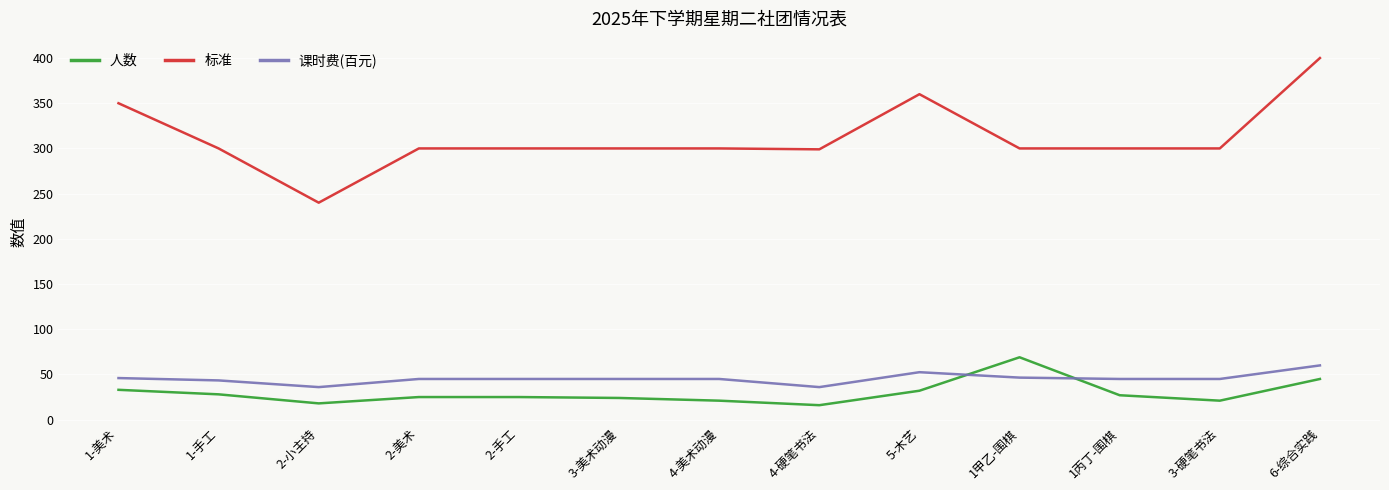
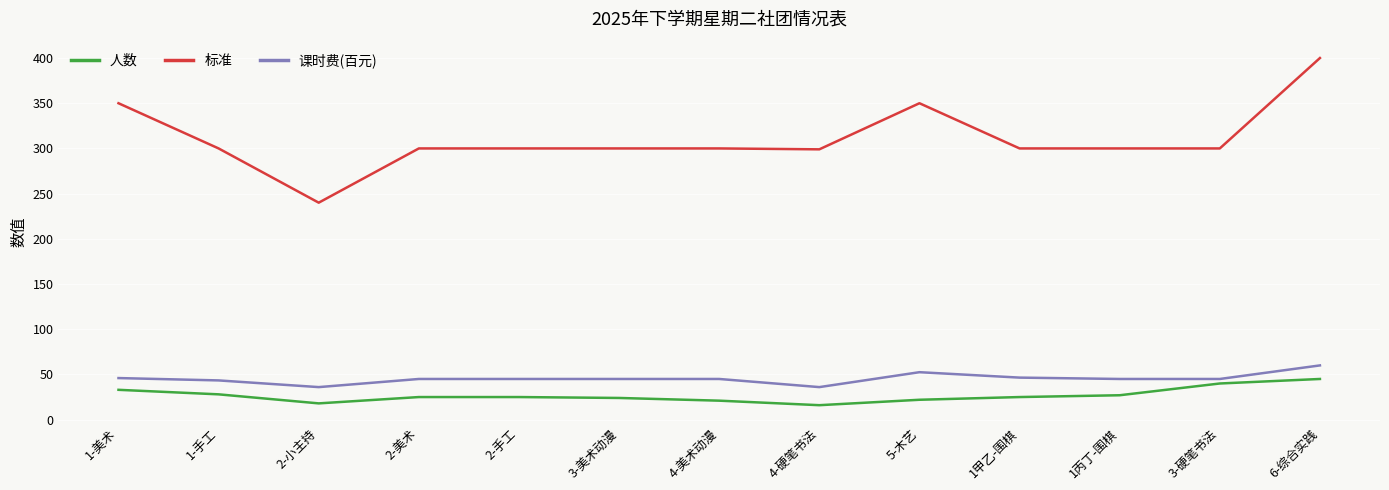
人数, 5-木艺: 30 -> 20
标准, 5-木艺: 360 -> 350
人数, 1甲乙-围棋: 70 -> 30
人数, 3-硬笔书法: 20 -> 40
